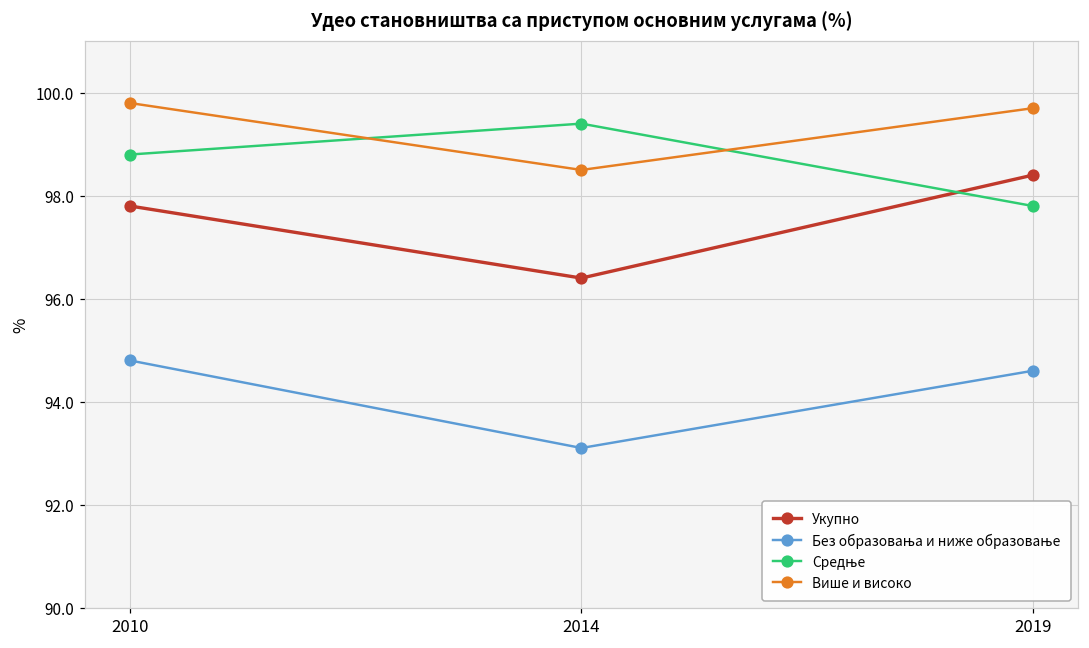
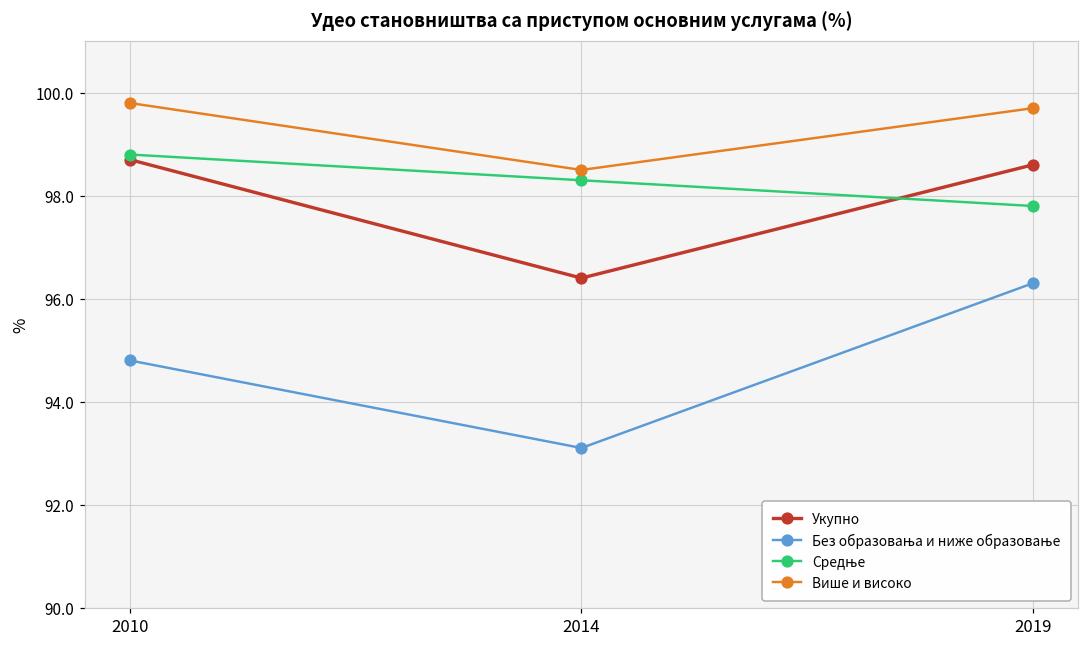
Укупно, 2010: 97.8 -> 98.7
Средње, 2014: 99.4 -> 98.3
Укупно, 2019: 98.4 -> 98.6
Без образовања и ниже образовање, 2019: 94.6 -> 96.3
